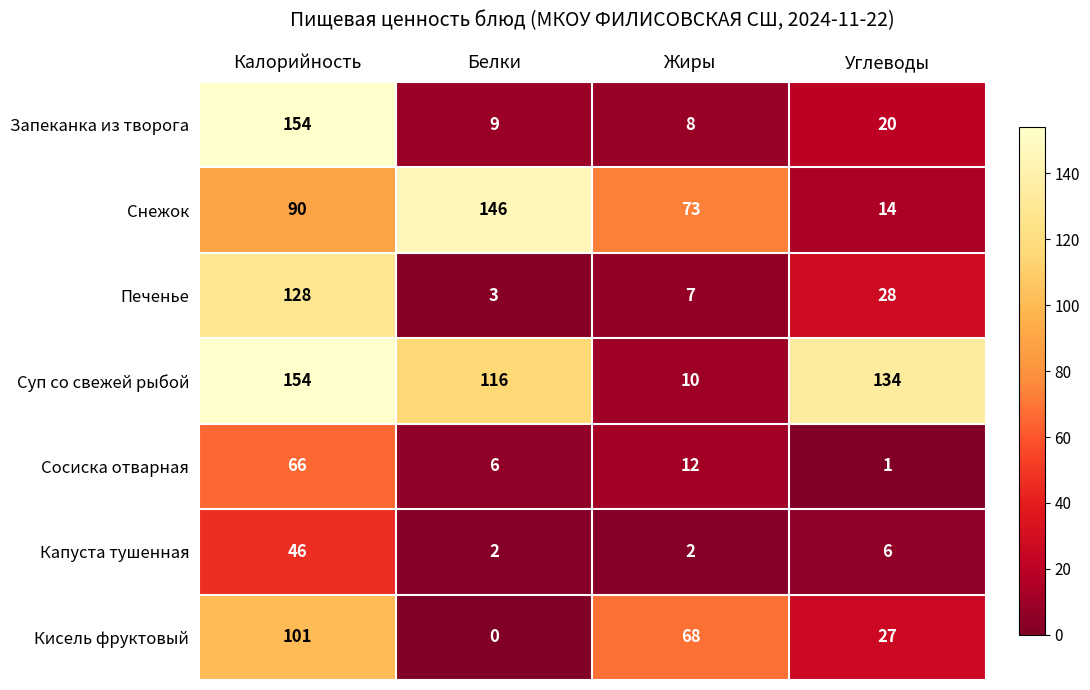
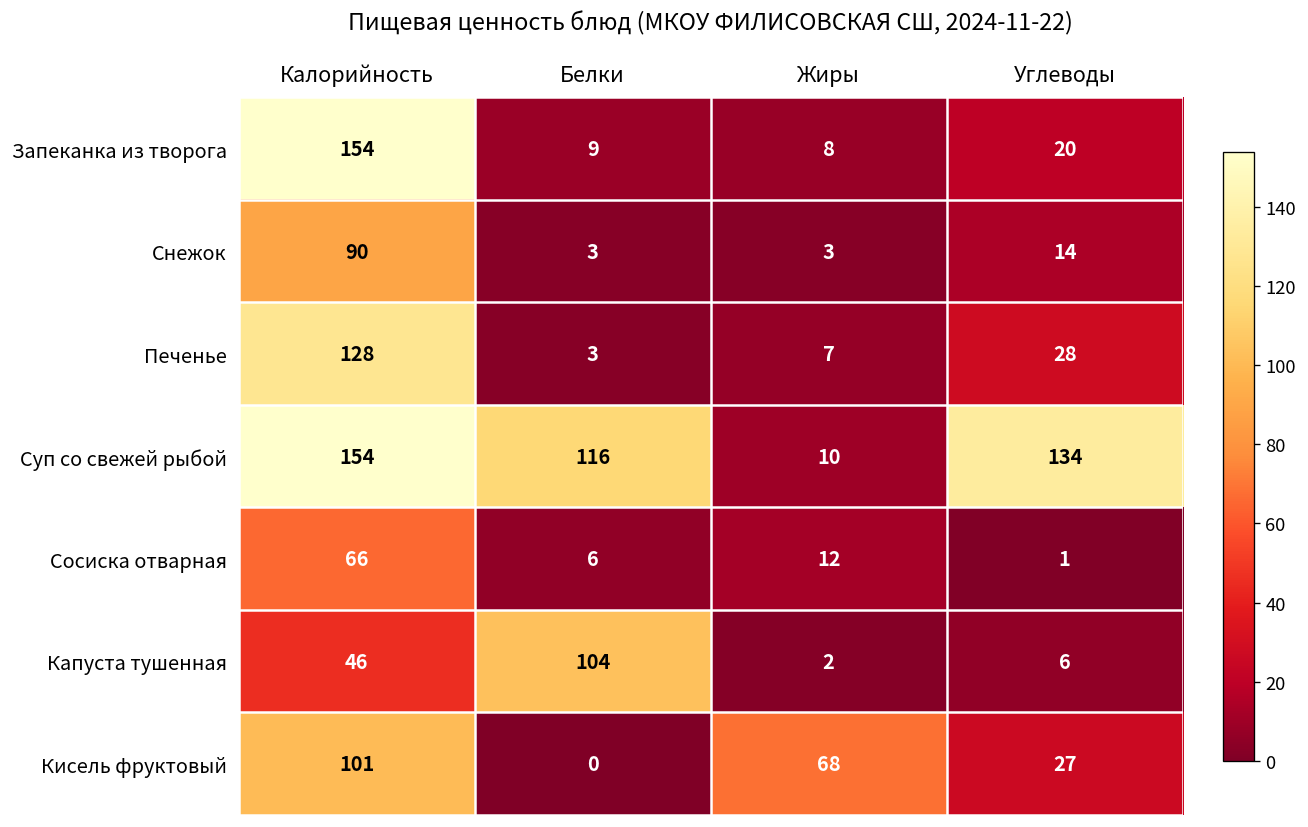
Снежок, Белки: 146 -> 3
Снежок, Жиры: 73 -> 3
Капуста тушенная, Белки: 2 -> 104
